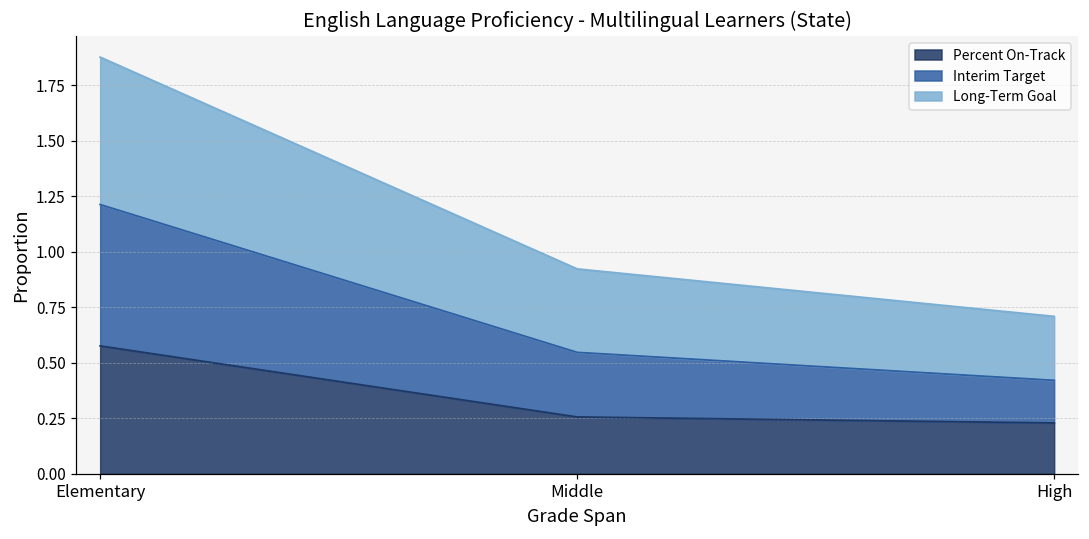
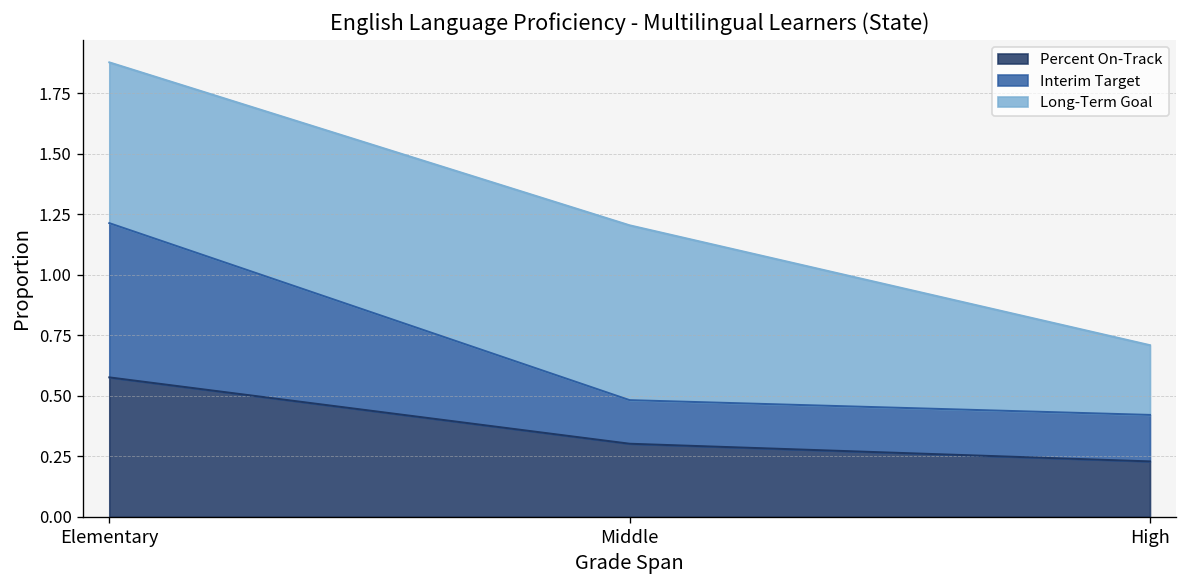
Percent On-Track, Middle: 0.26 -> 0.30
Interim Target, Middle: 0.29 -> 0.18
Long-Term Goal, Middle: 0.38 -> 0.72
